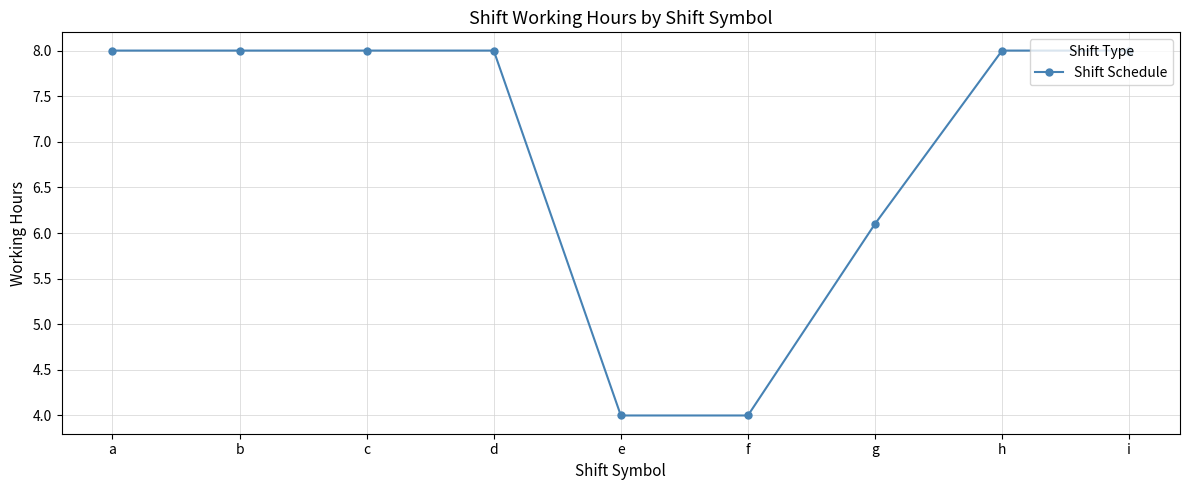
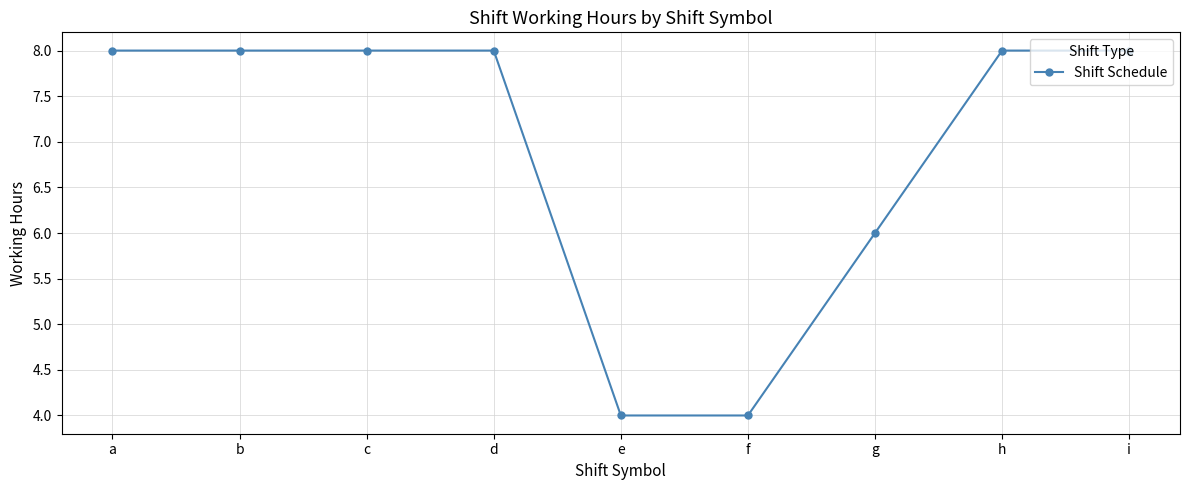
g: 6.1 -> 6.0
